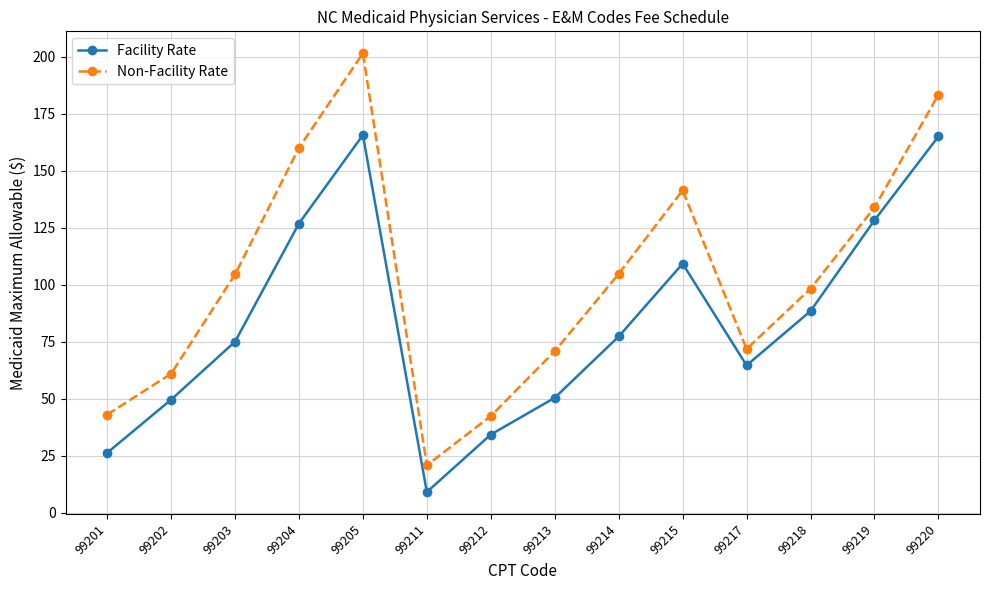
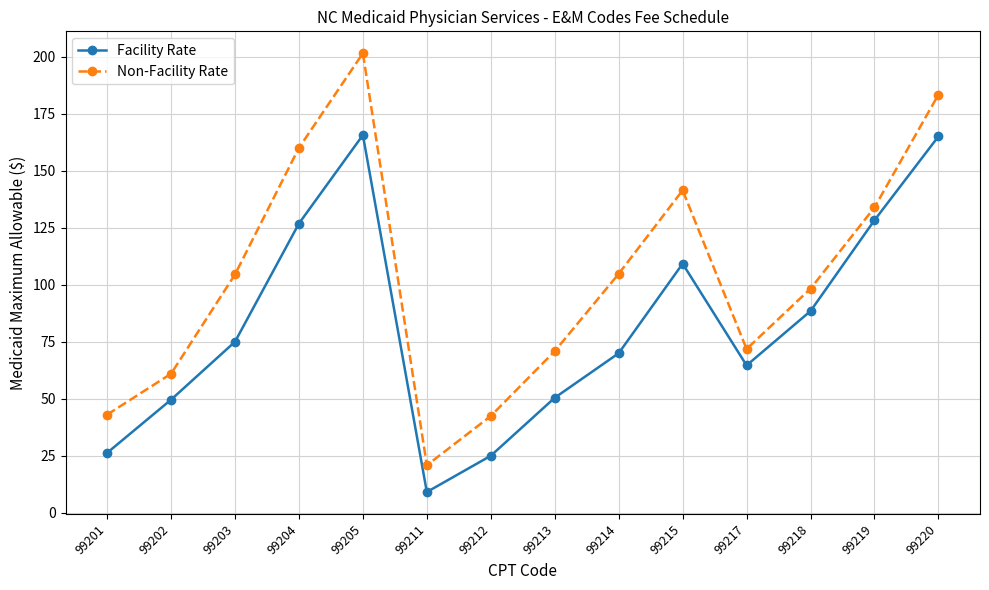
Facility Rate, 99212: 34 -> 25
Facility Rate, 99214: 77 -> 70
